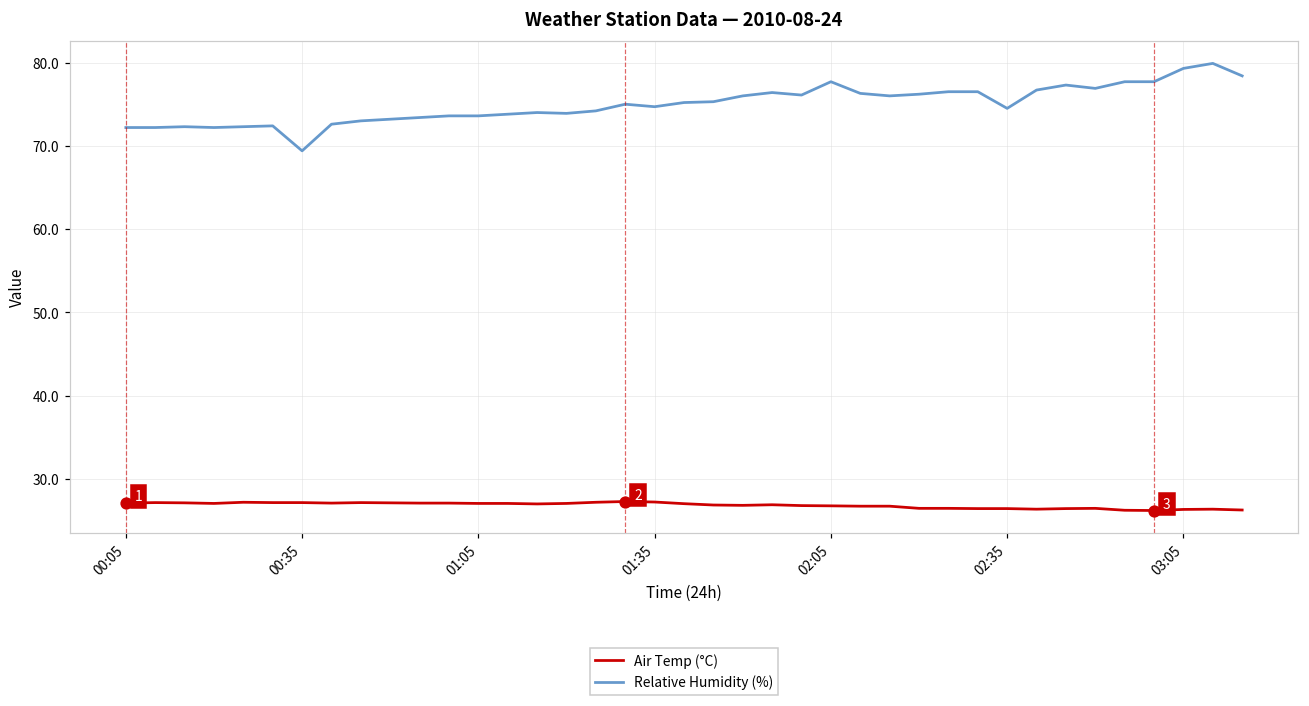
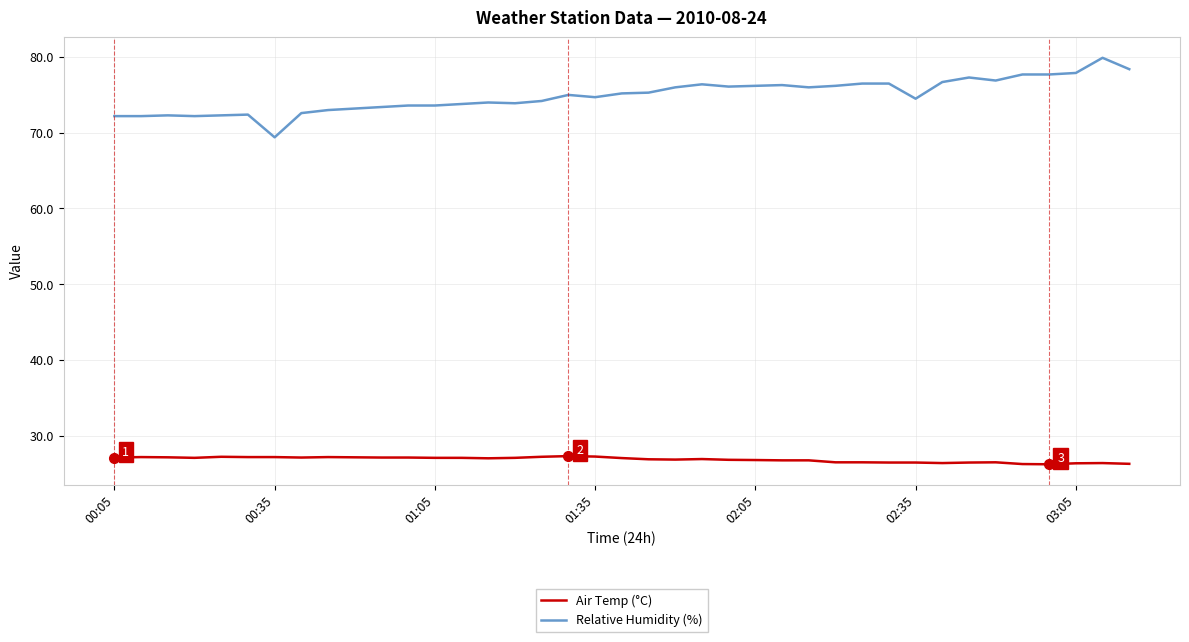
Relative Humidity (%), 02:05: 78 -> 76
Relative Humidity (%), 03:05: 79 -> 78
